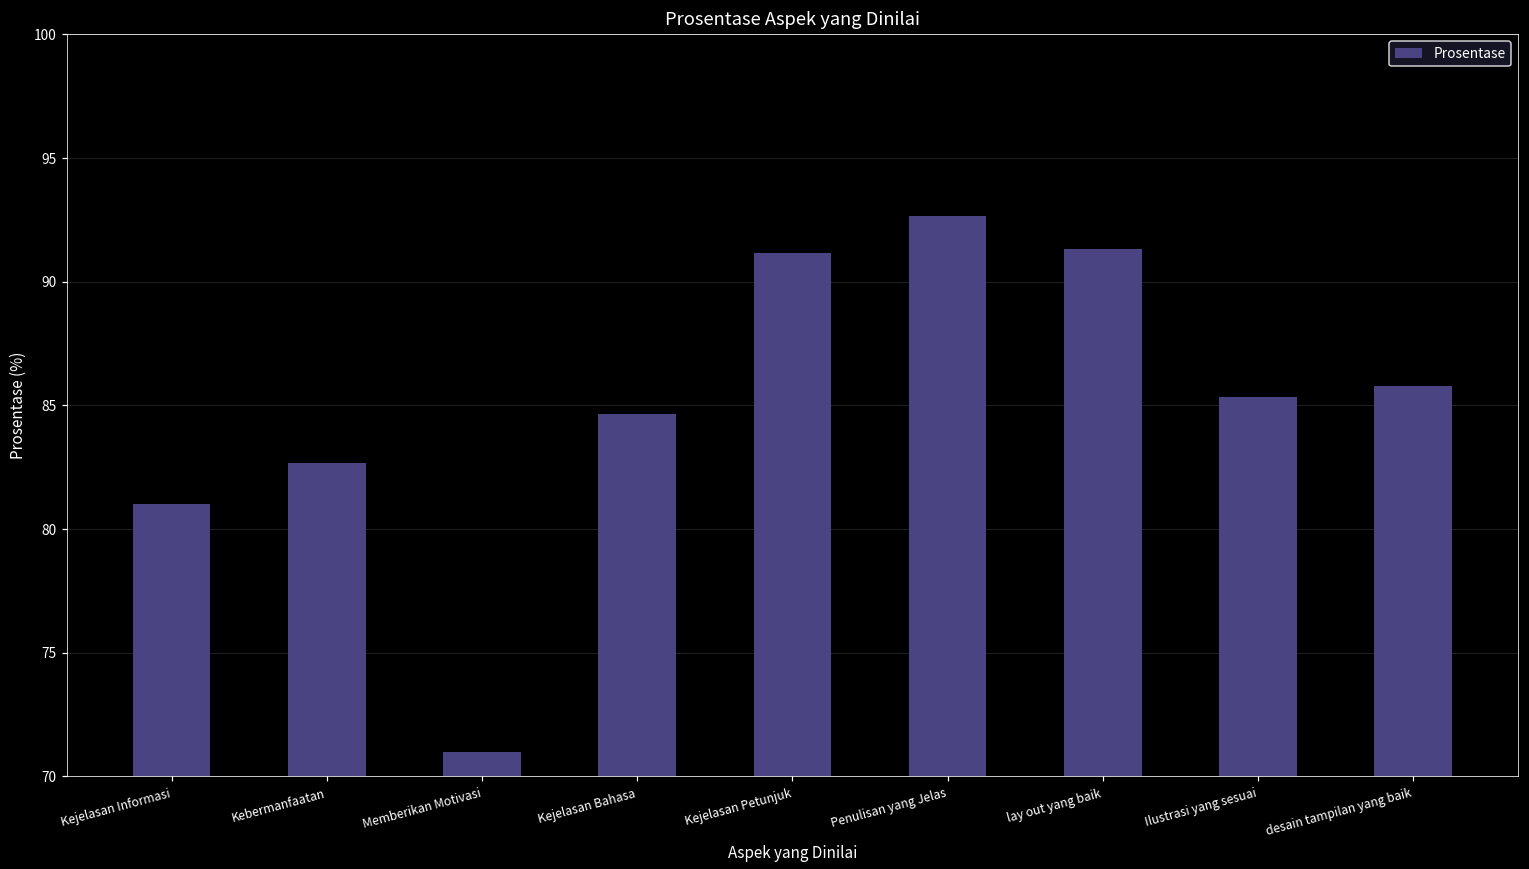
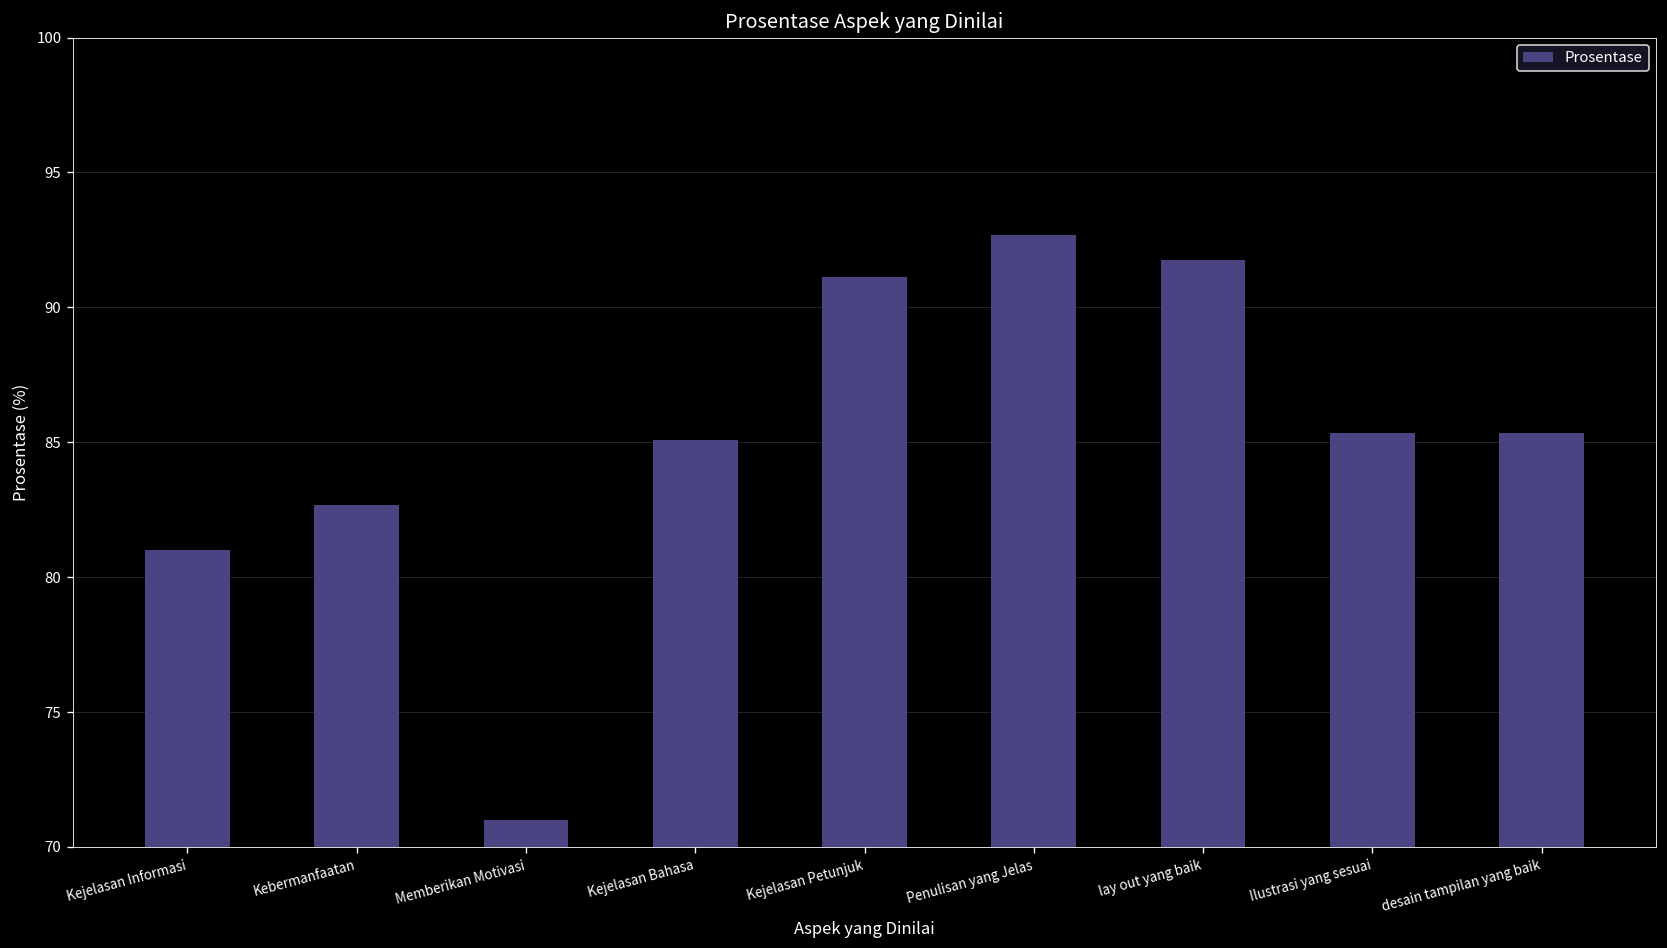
Kejelasan Bahasa: 84.7 -> 85.1
lay out yang baik: 91.3 -> 91.8
desain tampilan yang baik: 85.8 -> 85.3
